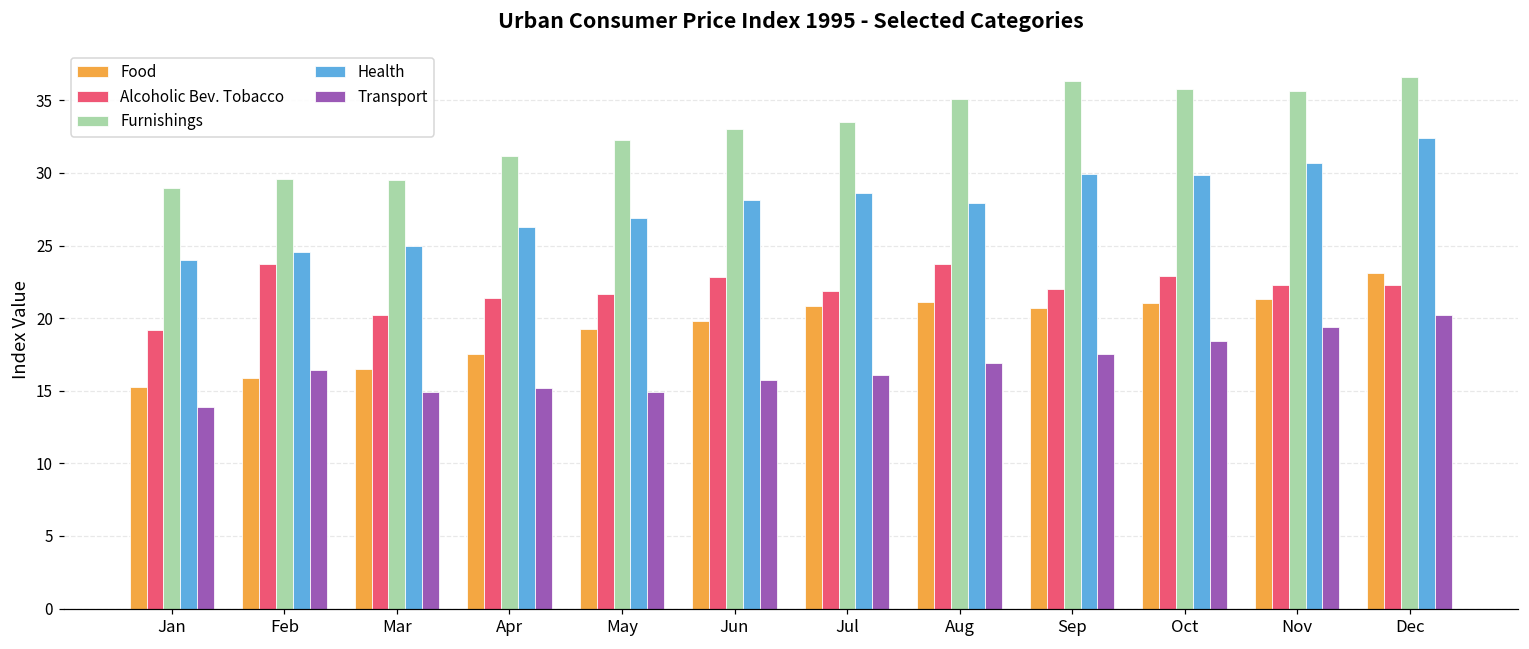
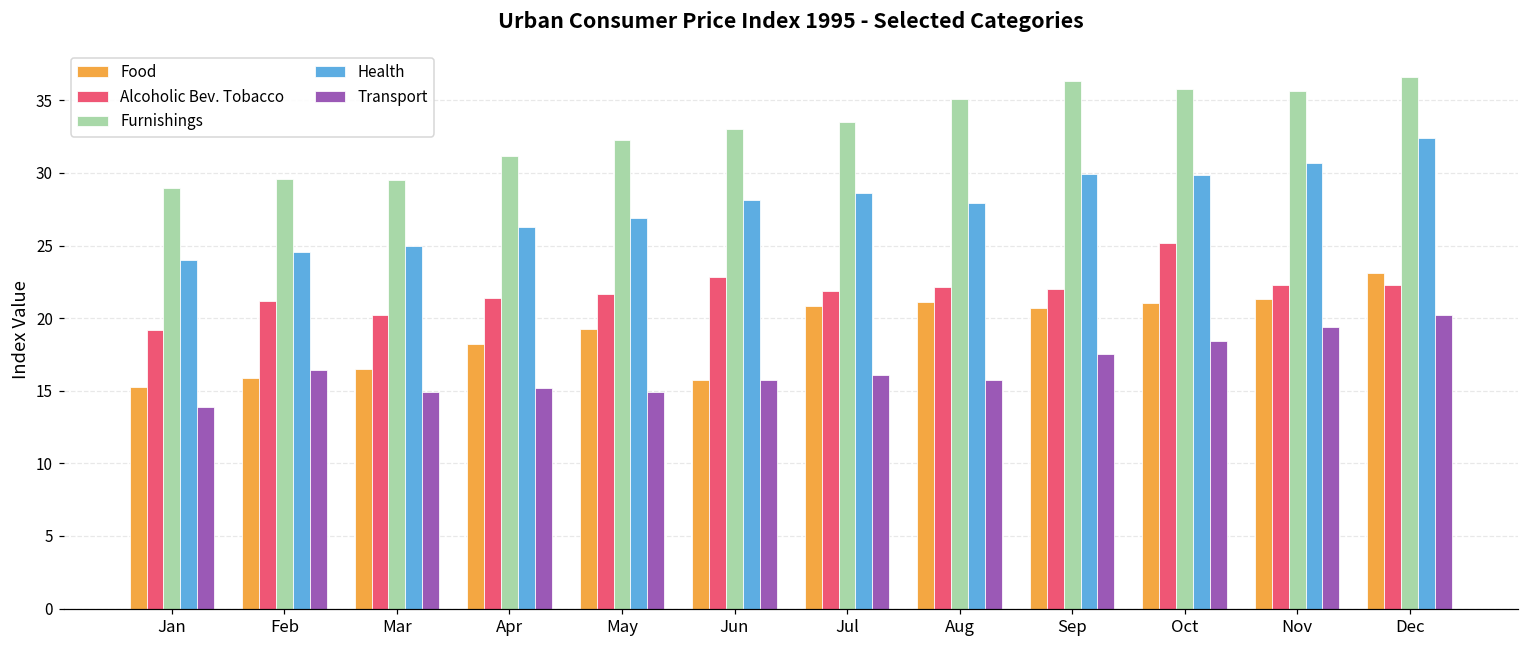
Alcoholic Bev. Tobacco, Feb: 23.7 -> 21.2
Food, Apr: 17.5 -> 18.2
Food, Jun: 19.8 -> 15.7
Alcoholic Bev. Tobacco, Aug: 23.7 -> 22.1
Transport, Aug: 16.9 -> 15.8
Alcoholic Bev. Tobacco, Oct: 22.9 -> 25.2
